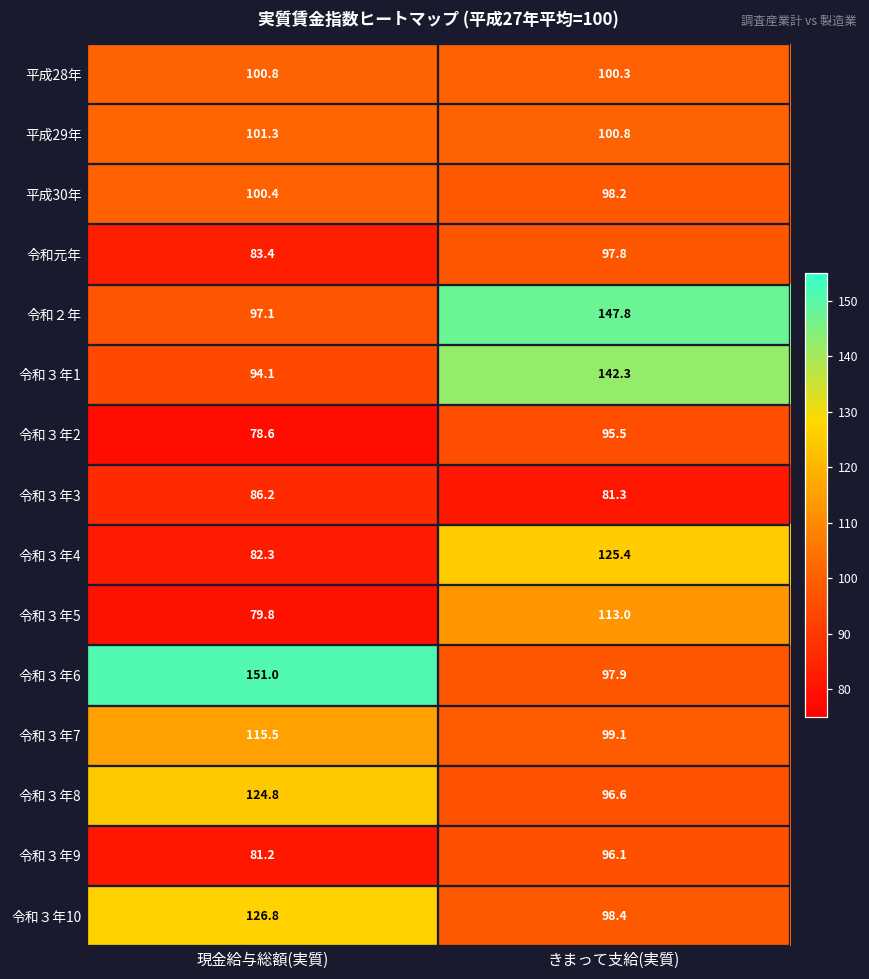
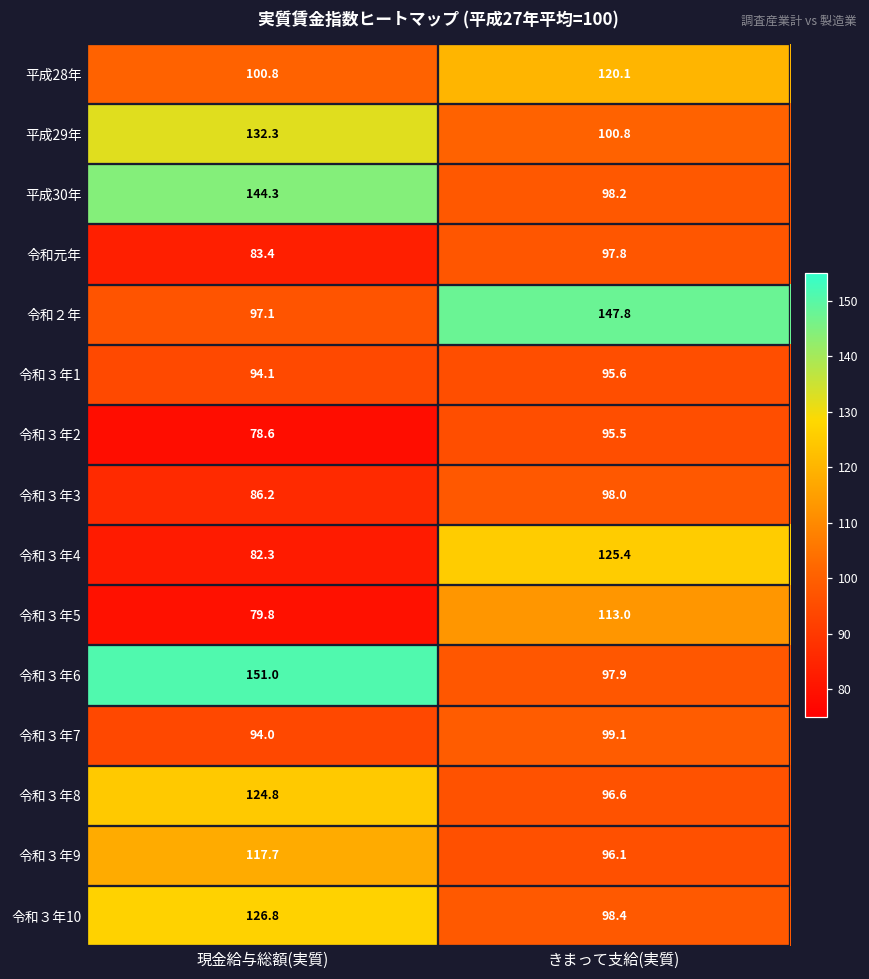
平成28年, きまって支給(実質): 100.3 -> 120.1
平成29年, 現金給与総額(実質): 101.3 -> 132.3
平成30年, 現金給与総額(実質): 100.4 -> 144.3
令和３年1, きまって支給(実質): 142.3 -> 95.6
令和３年3, きまって支給(実質): 81.3 -> 98.0
令和３年7, 現金給与総額(実質): 115.5 -> 94.0
令和３年9, 現金給与総額(実質): 81.2 -> 117.7
